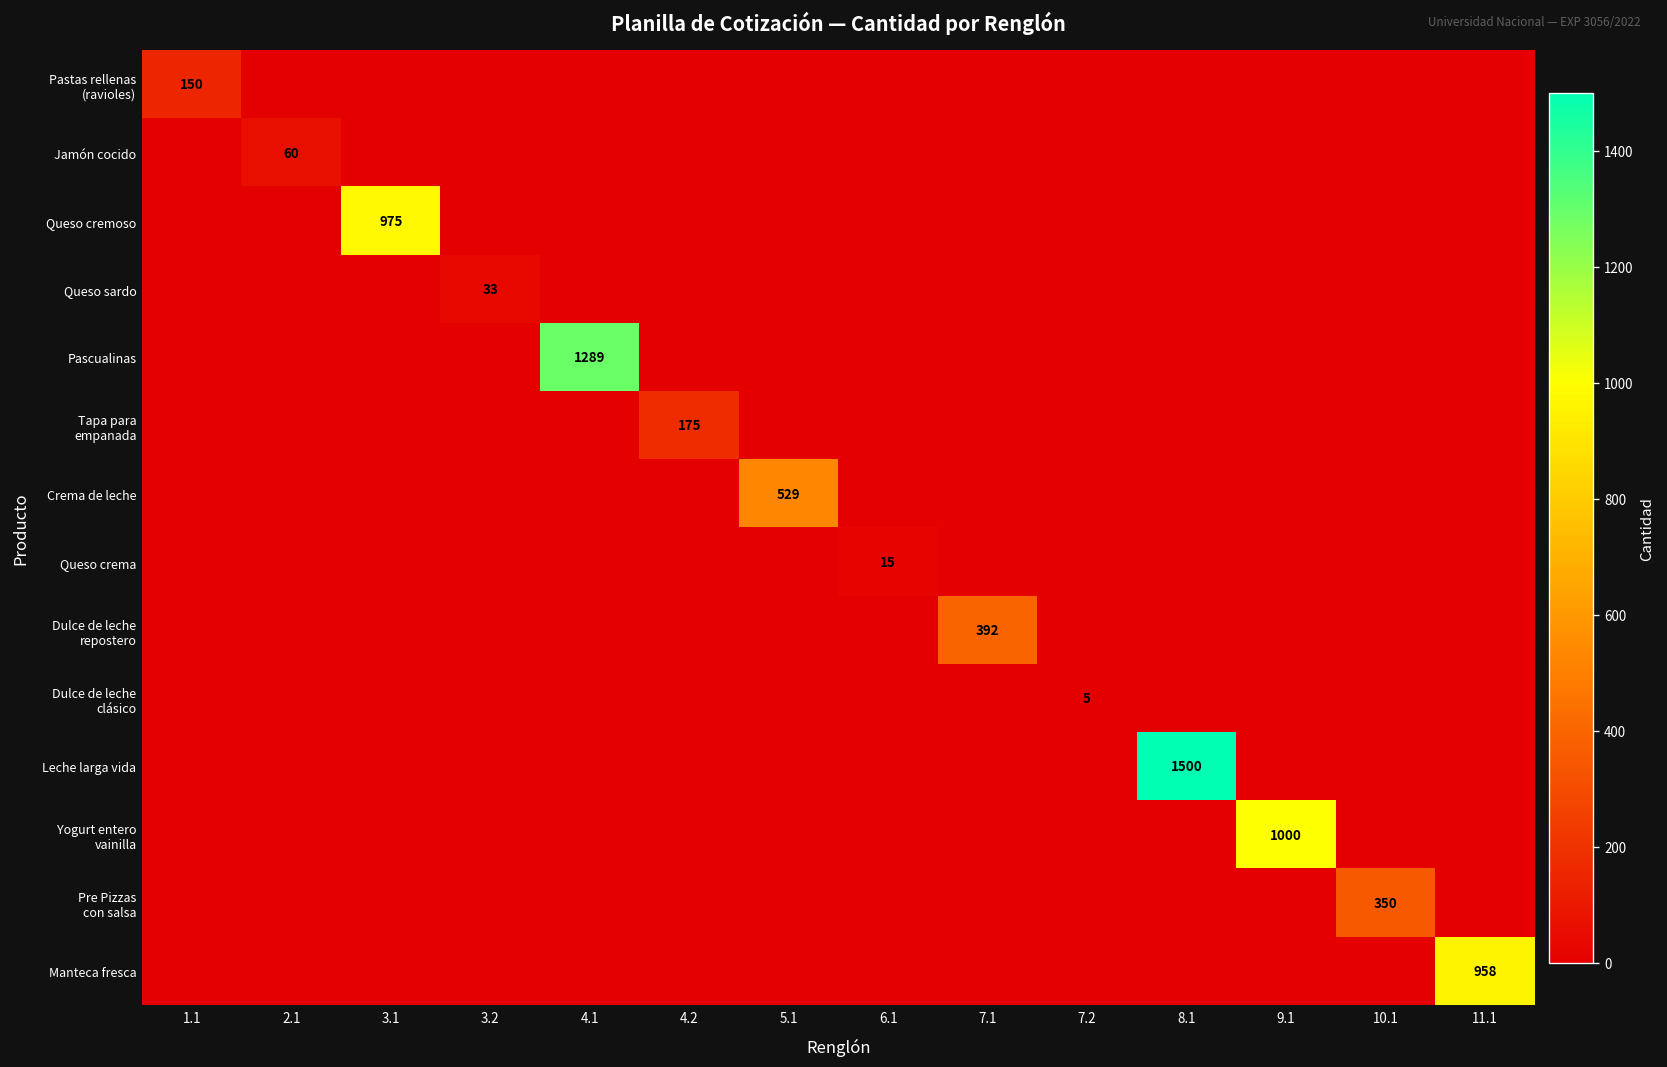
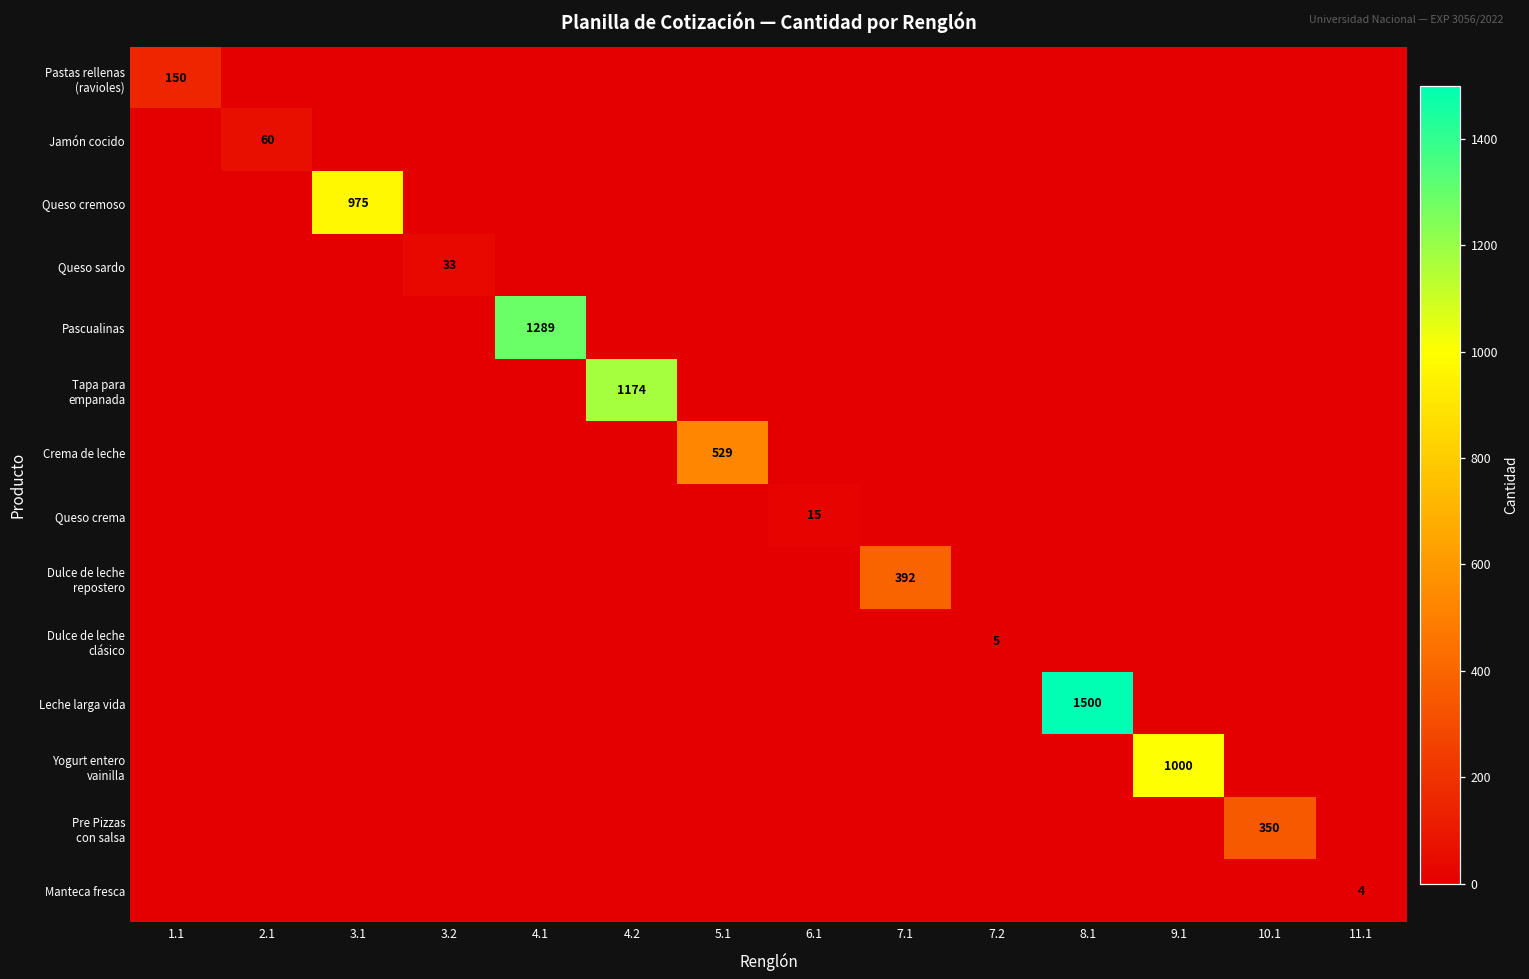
Tapa para empanada, 4.2: 175 -> 1174
Manteca fresca, 11.1: 958 -> 4
